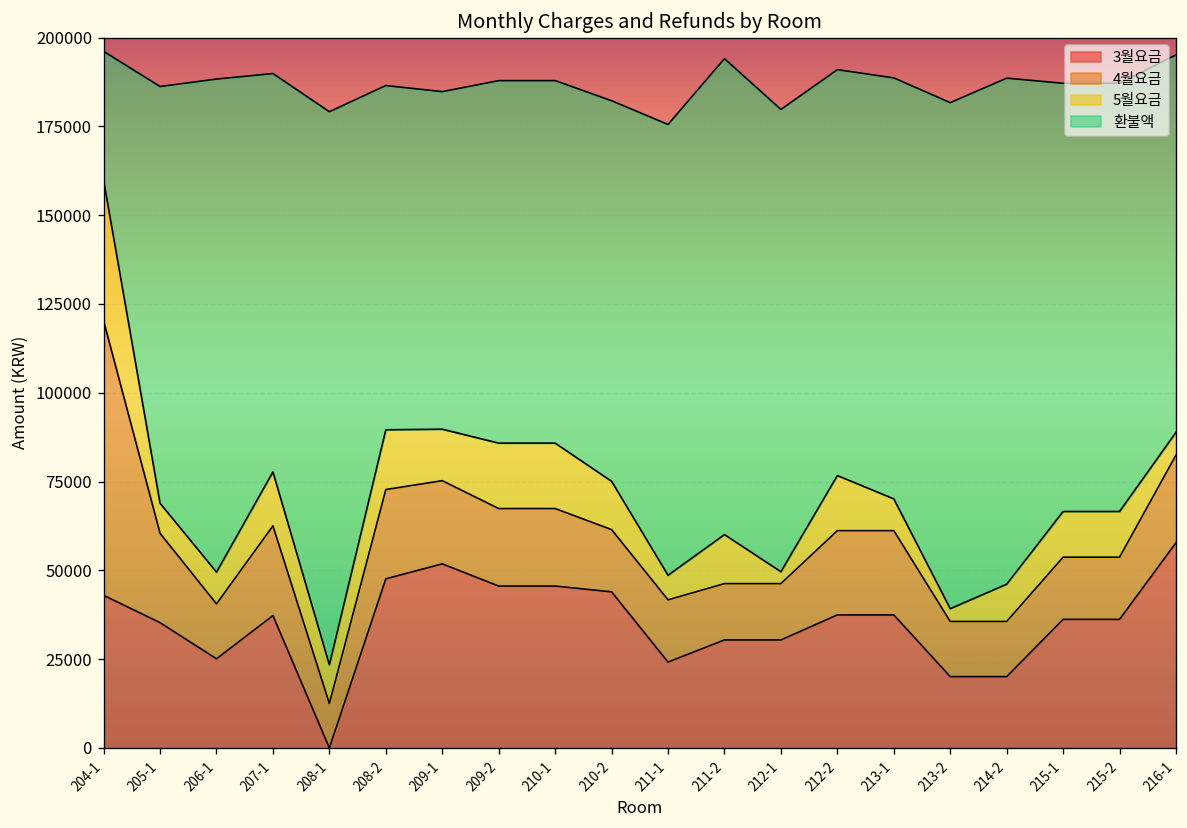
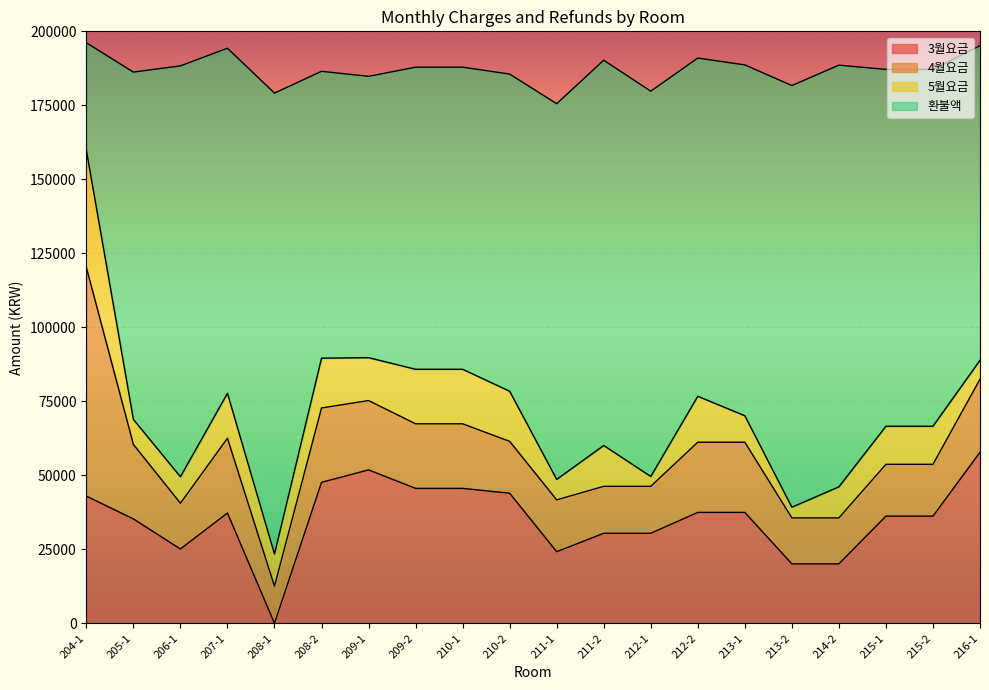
환불액, 207-1: 112000 -> 117000
5월요금, 210-2: 14000 -> 17000
환불액, 211-2: 134000 -> 130000
